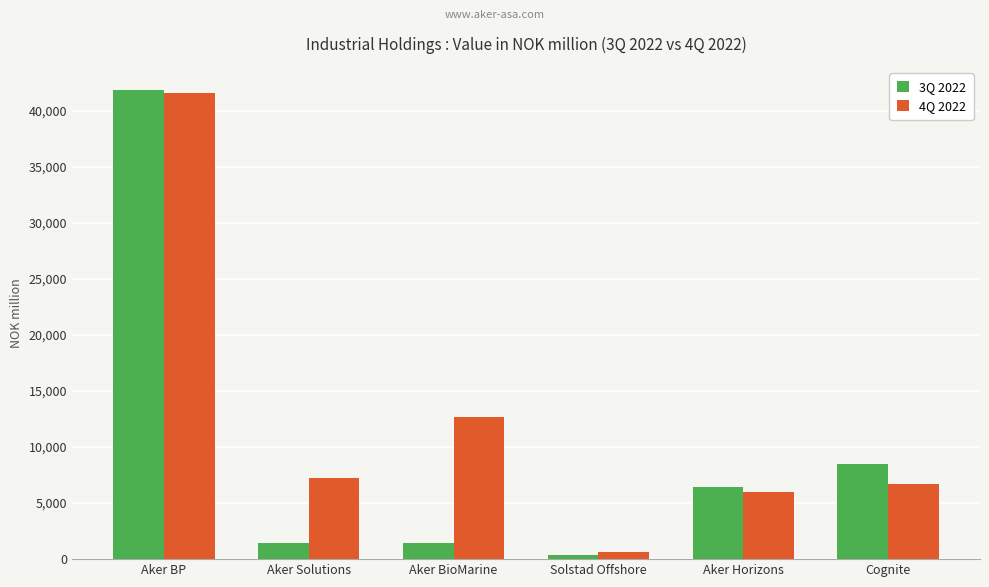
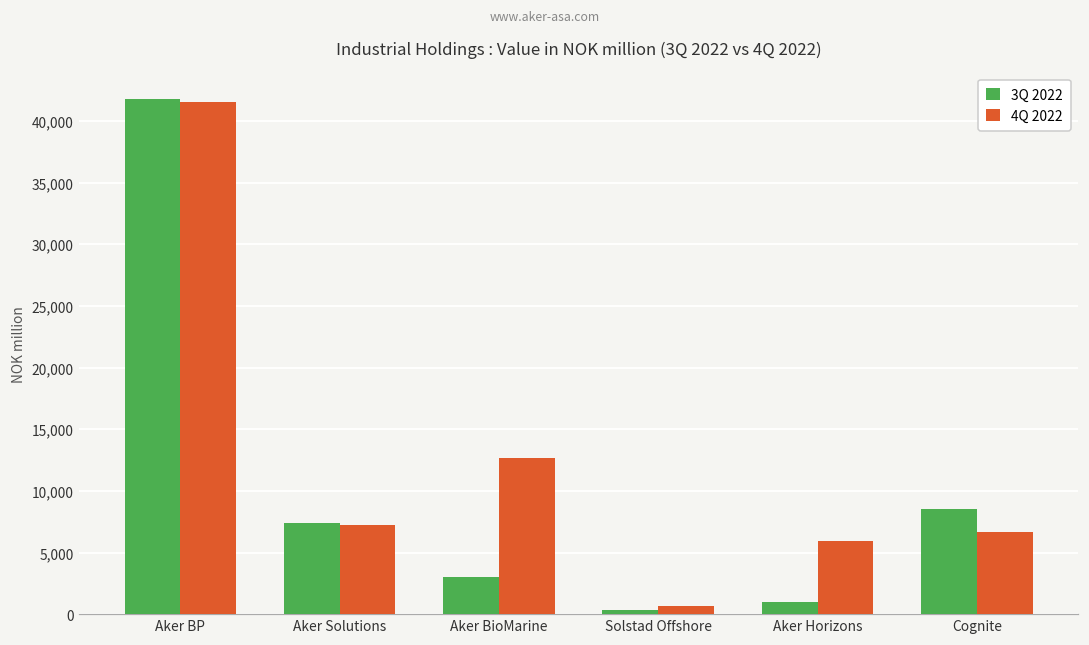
3Q 2022, Aker Solutions: 1,400 -> 7,400
3Q 2022, Aker BioMarine: 1,500 -> 3,100
3Q 2022, Aker Horizons: 6,400 -> 1,000
